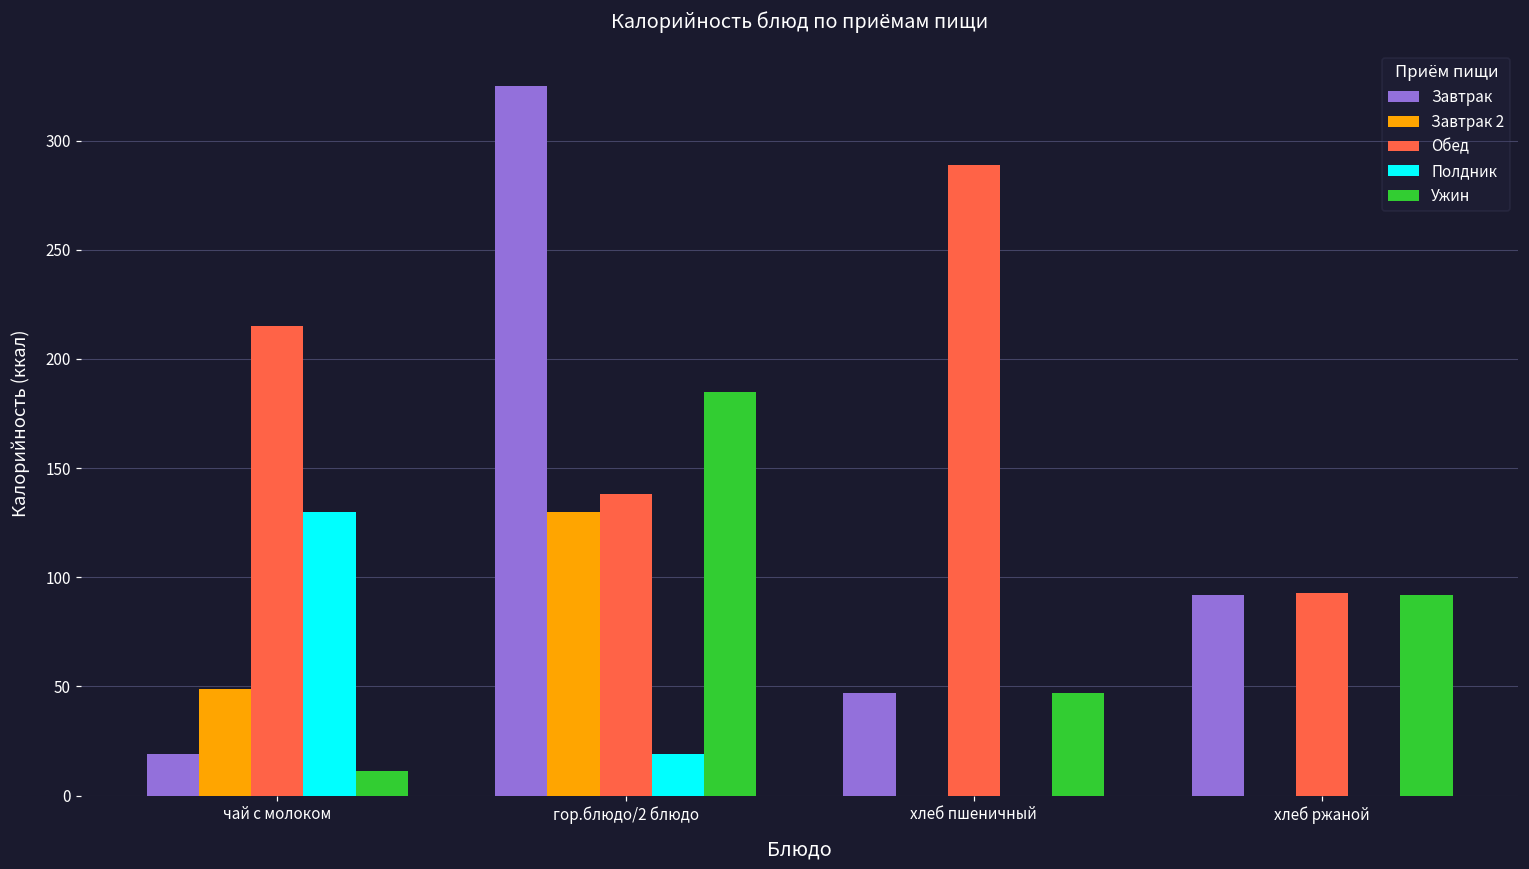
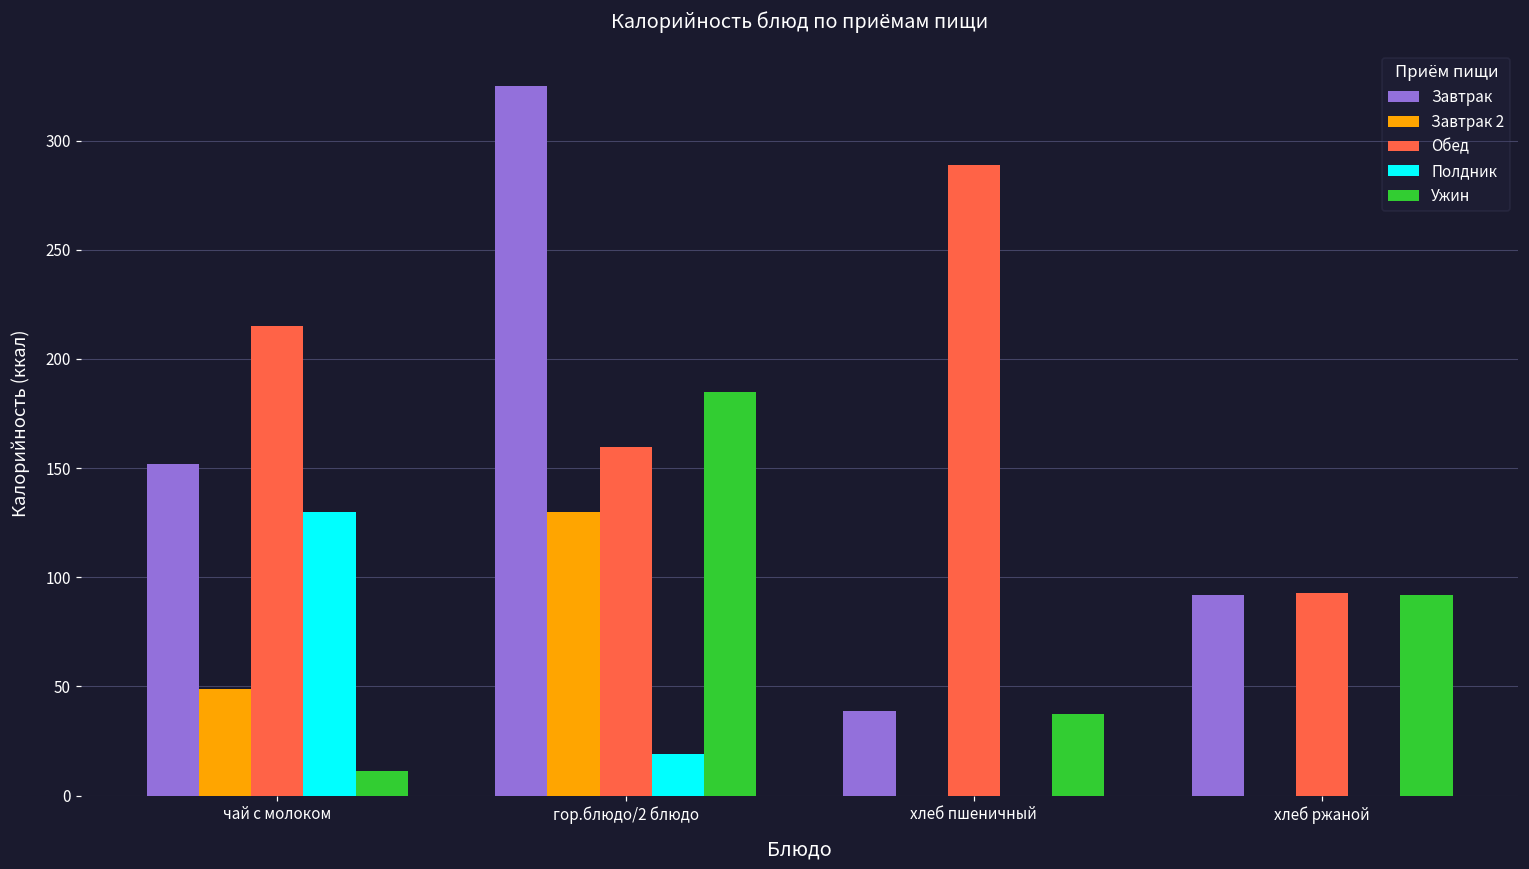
Завтрак, чай с молоком: 19 -> 152
Обед, гор.блюдо/2 блюдо: 138 -> 160
Завтрак, хлеб пшеничный: 47 -> 39
Ужин, хлеб пшеничный: 47 -> 37
